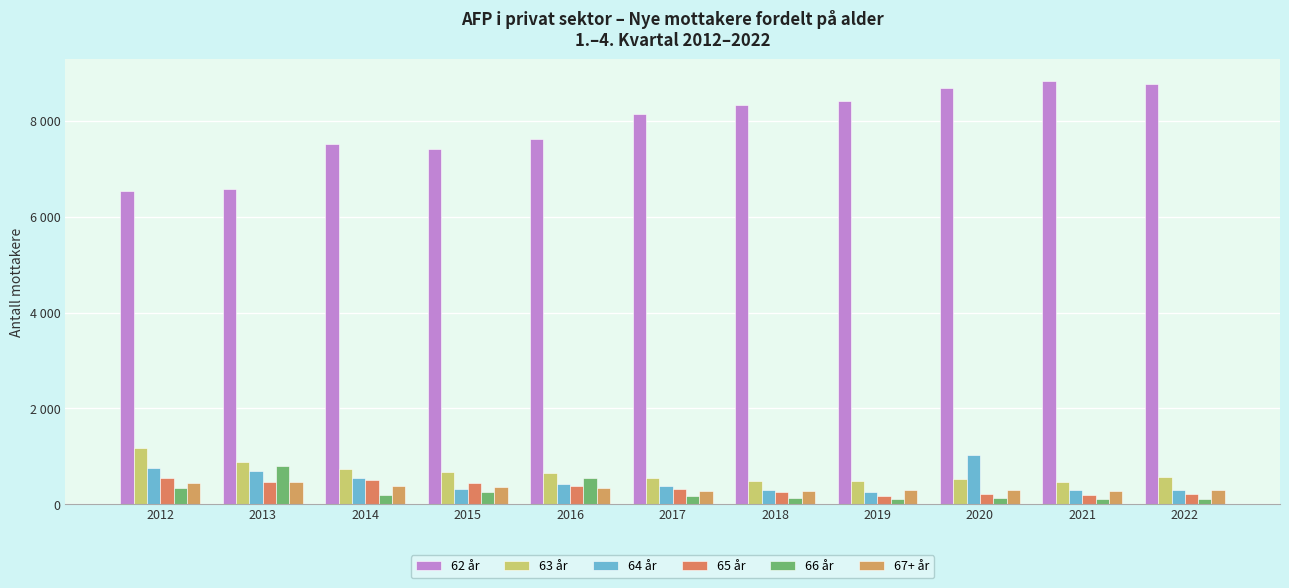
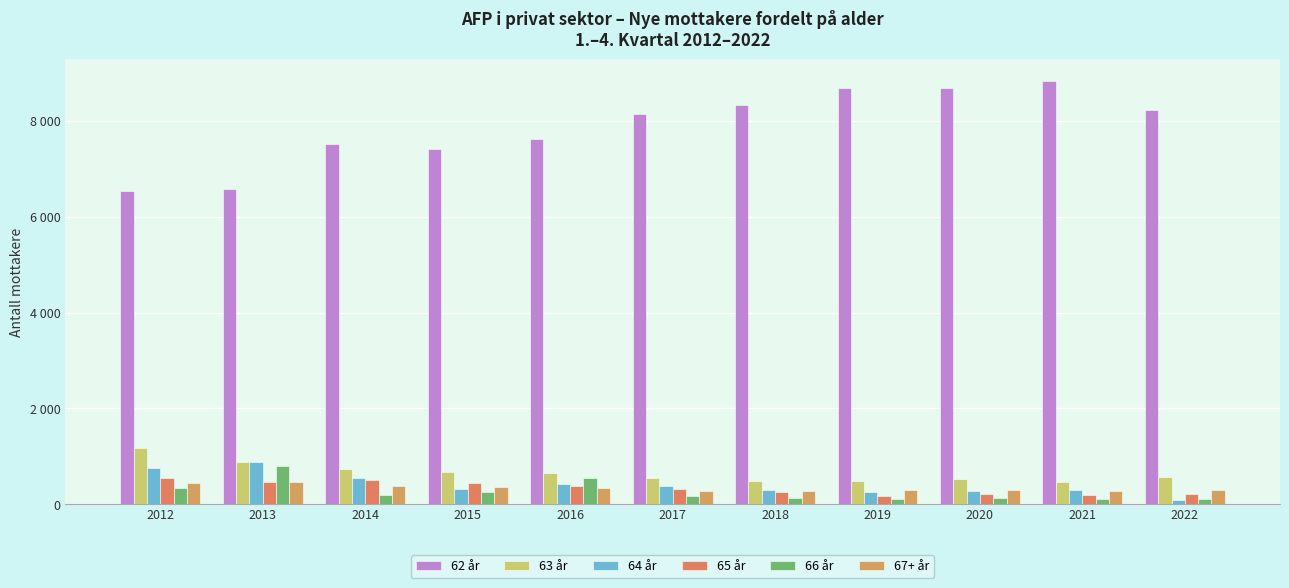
64 år, 2013: 700 -> 900
62 år, 2019: 8400 -> 8700
64 år, 2020: 1000 -> 300
62 år, 2022: 8800 -> 8200
64 år, 2022: 300 -> 100
